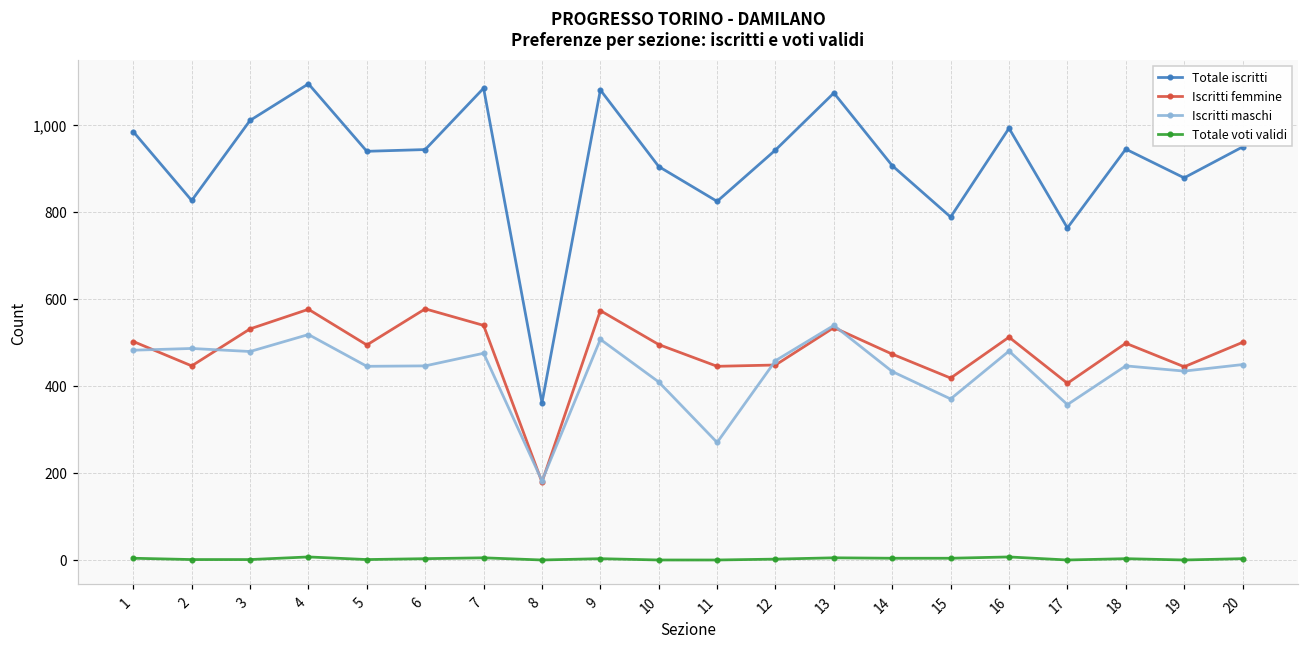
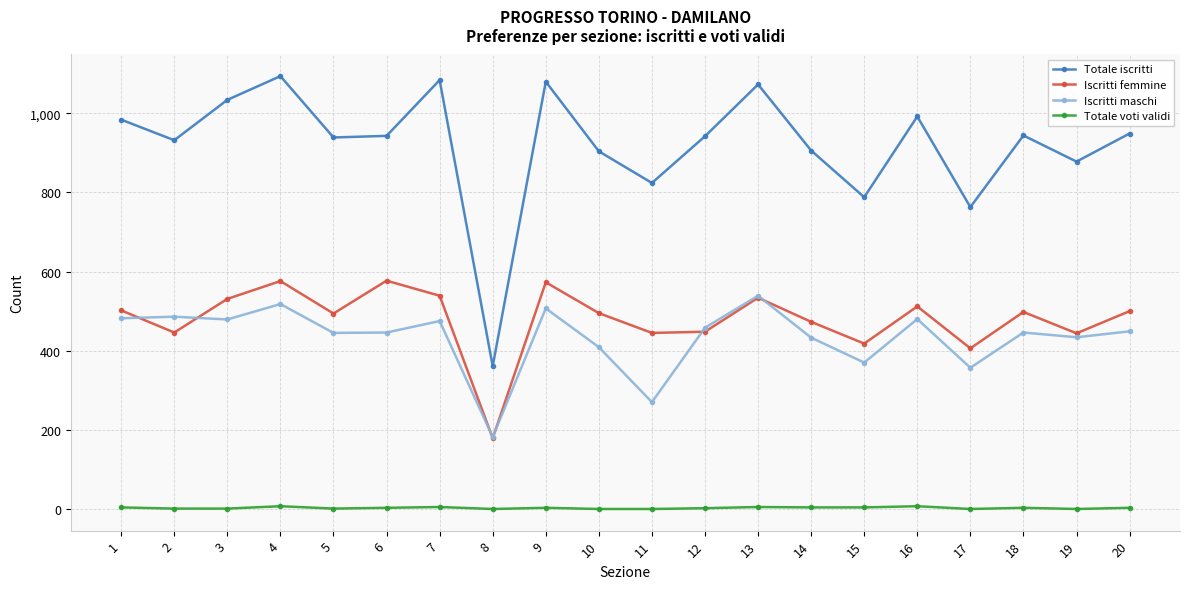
Totale iscritti, 2: 830 -> 930
Totale iscritti, 3: 1,010 -> 1,030
